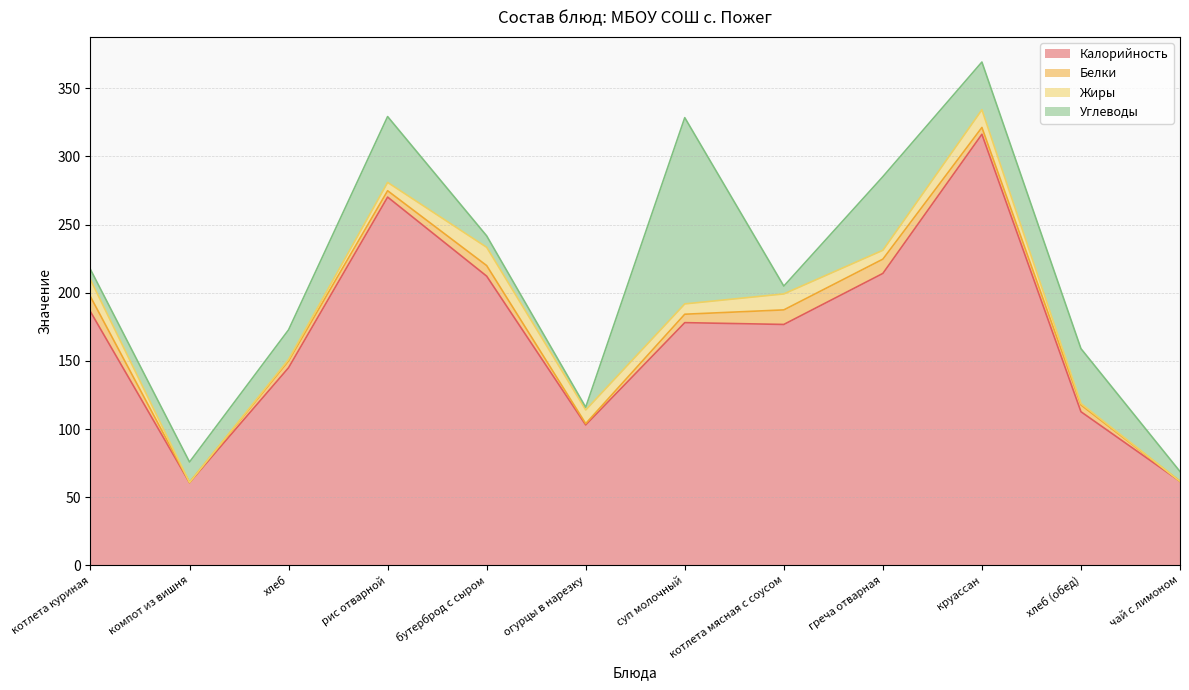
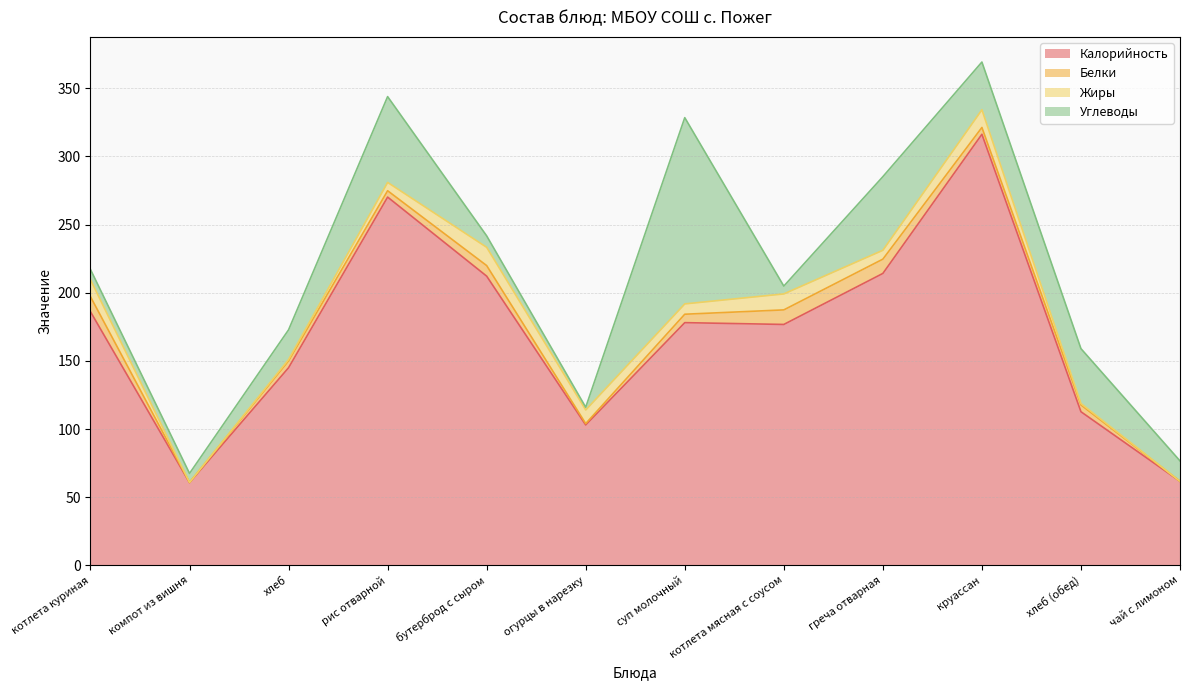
Углеводы, компот из вишня: 15 -> 7
Углеводы, рис отварной: 48 -> 63
Углеводы, чай с лимоном: 7 -> 15
